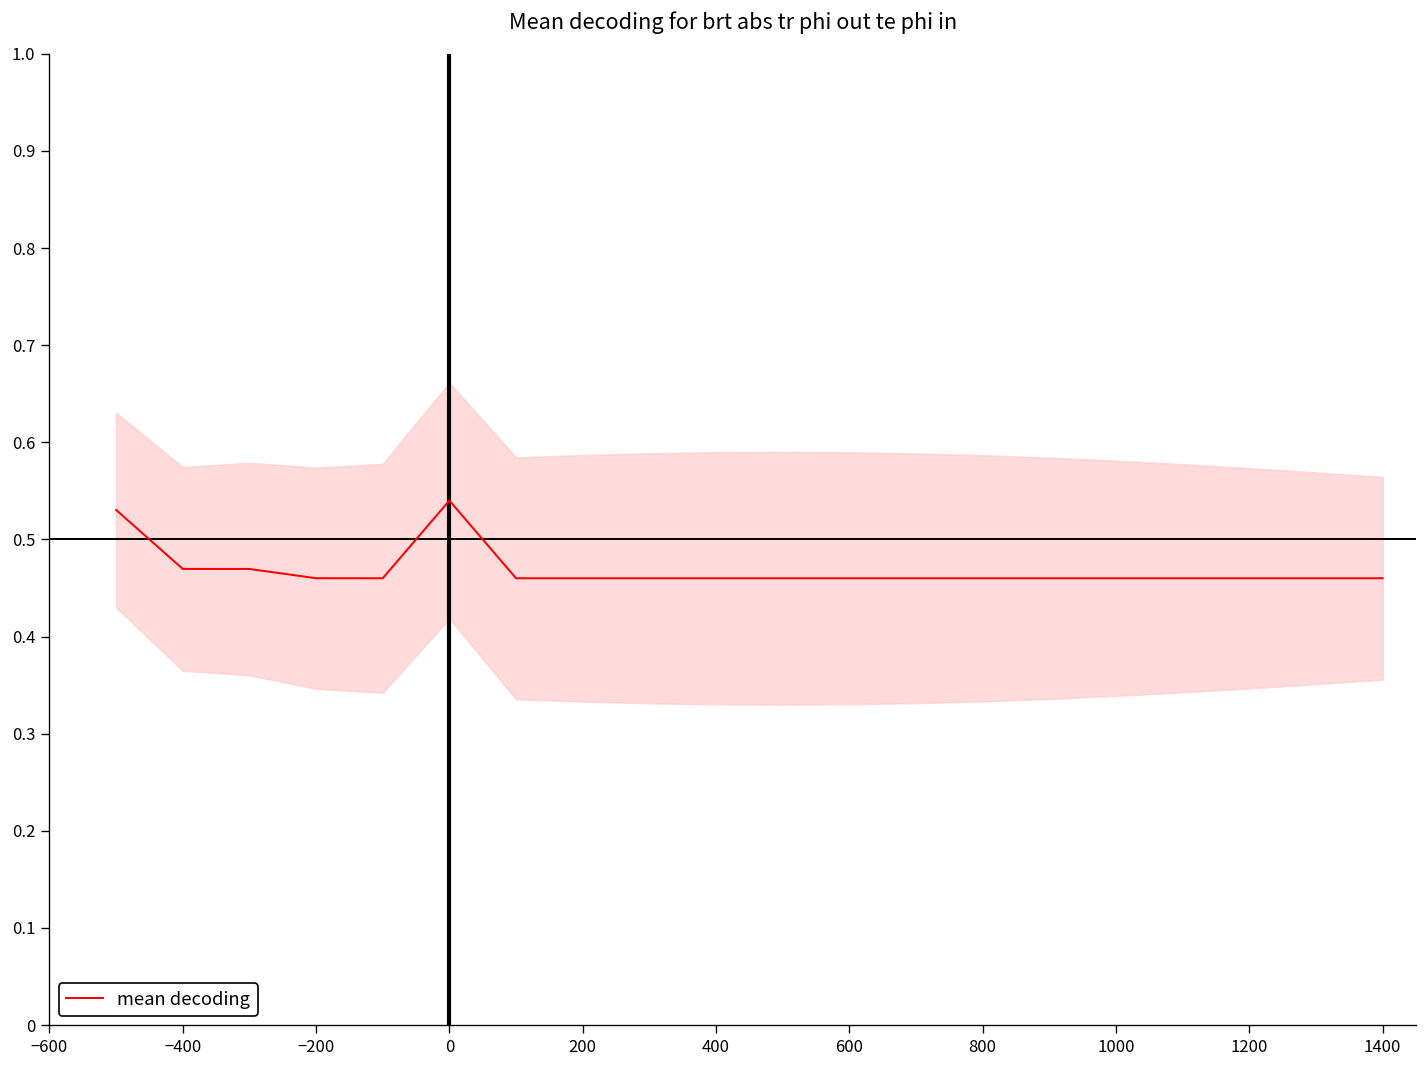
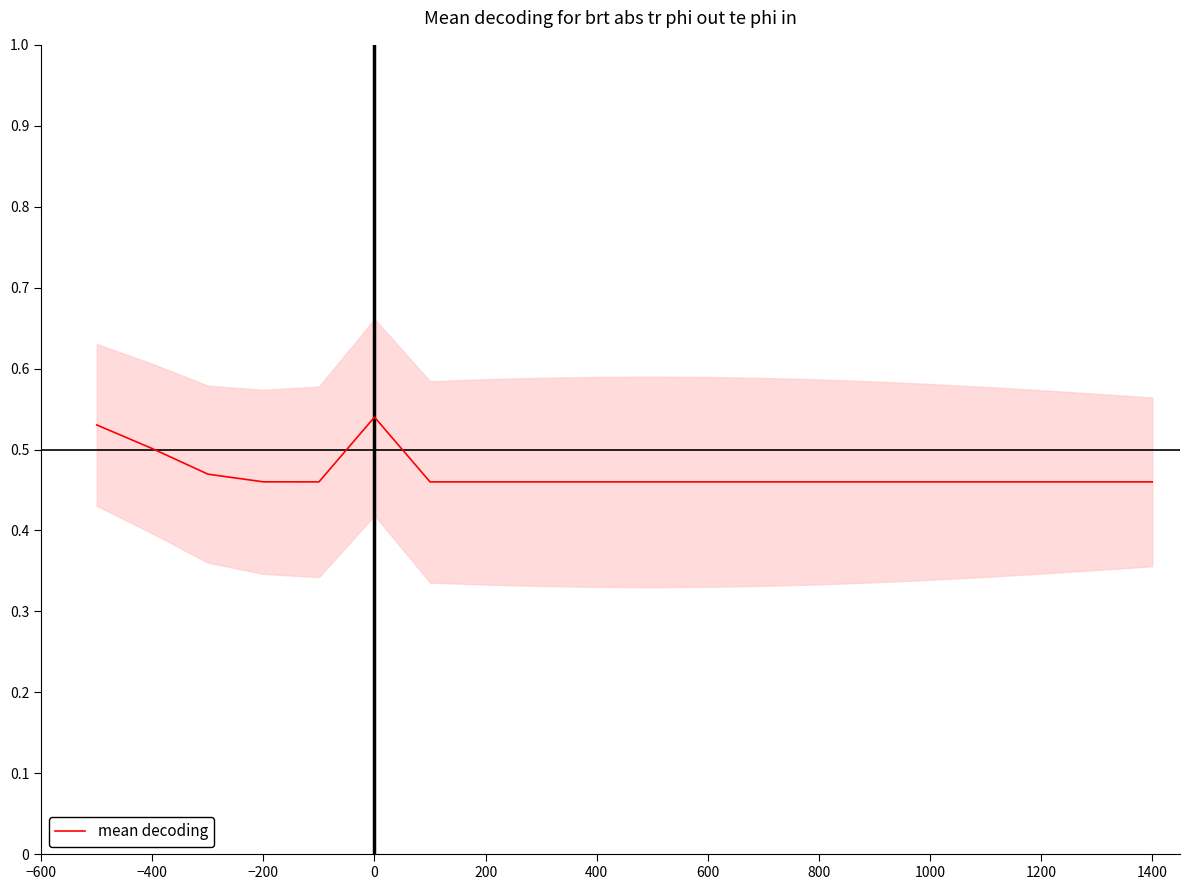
mean decoding, −400: 0.47 -> 0.50
